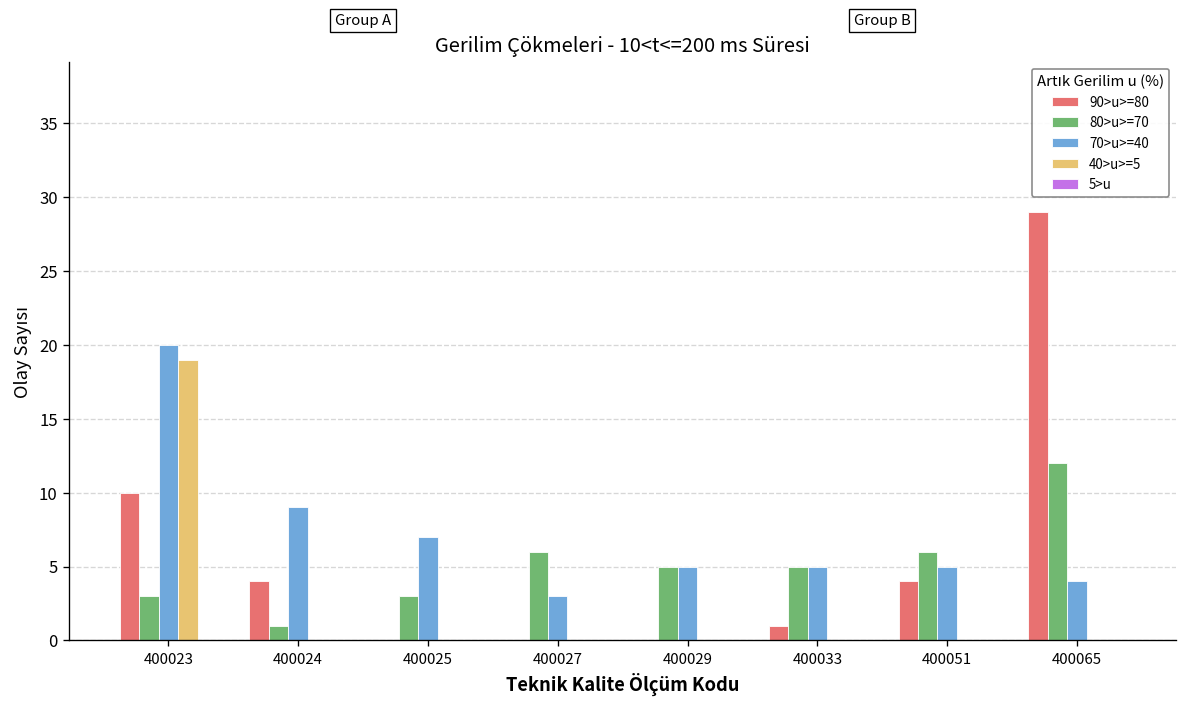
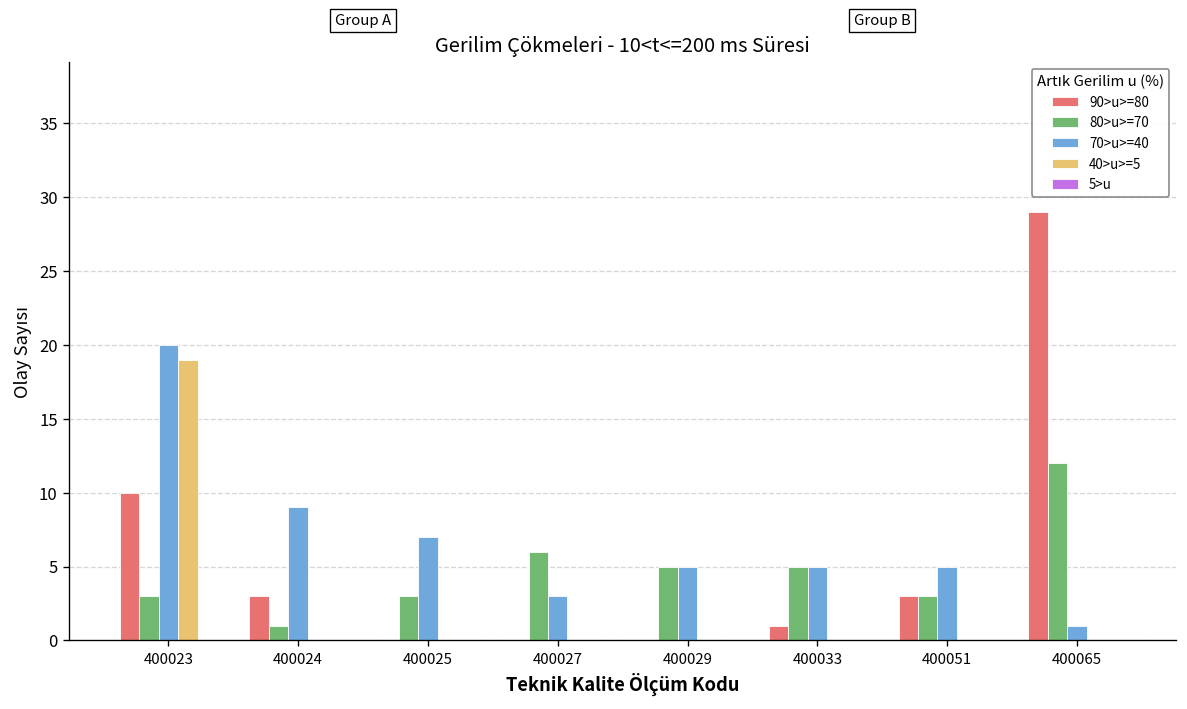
90>u>=80, 400024: 4 -> 3
90>u>=80, 400051: 4 -> 3
80>u>=70, 400051: 6 -> 3
70>u>=40, 400065: 4 -> 1
